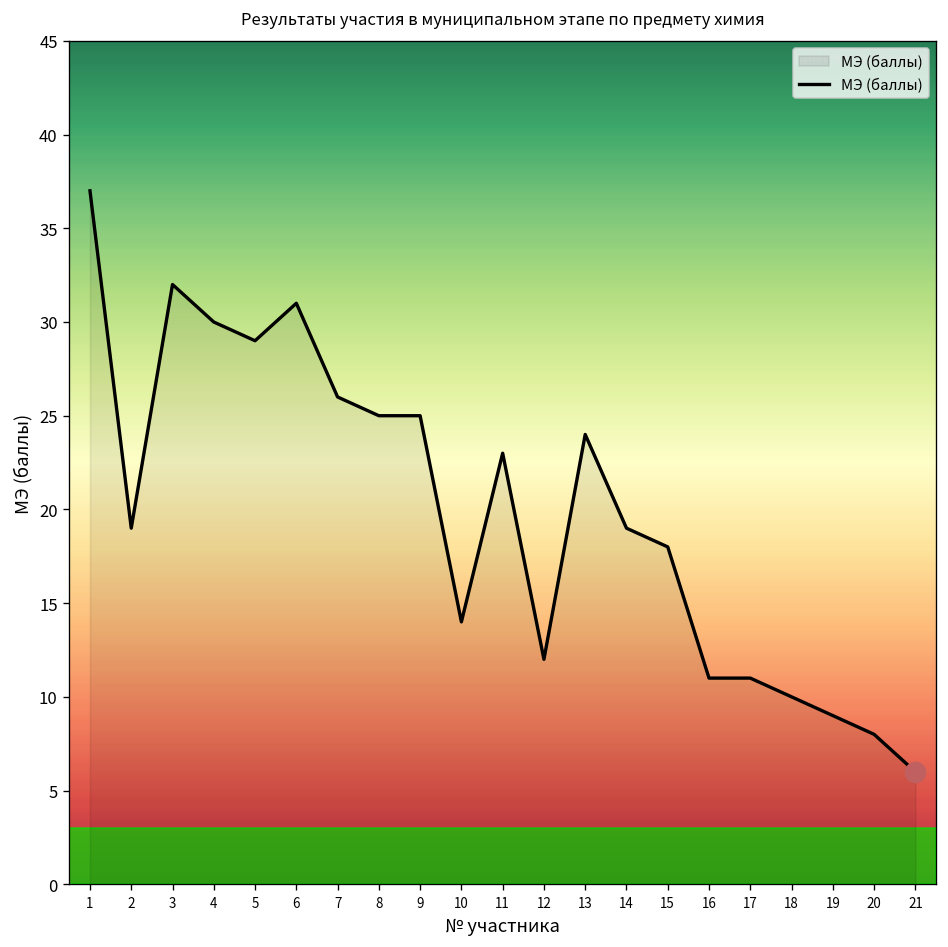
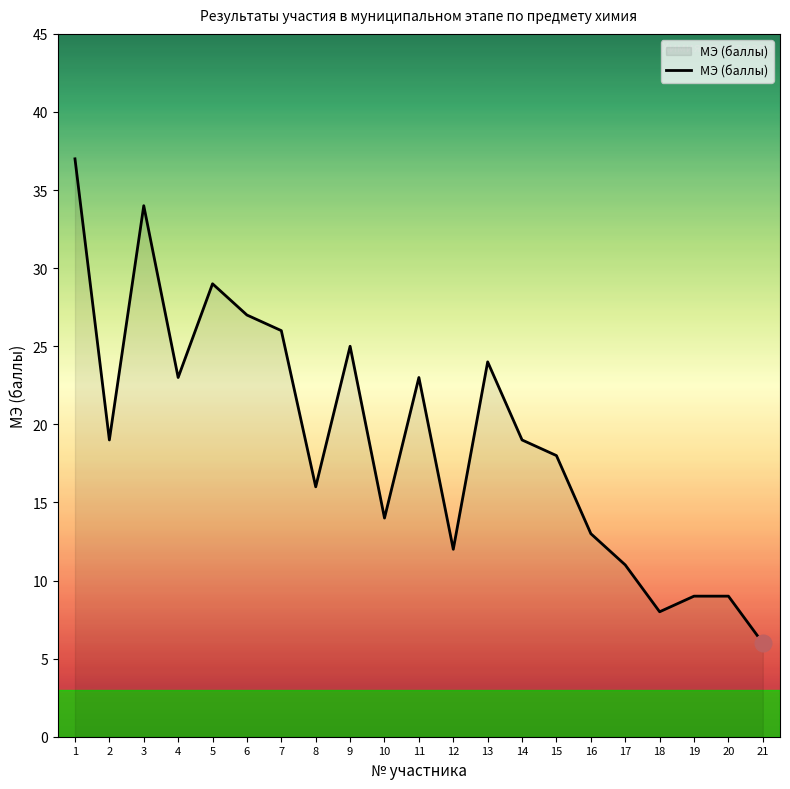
МЭ (баллы), 3: 32 -> 34
МЭ (баллы), 4: 30 -> 23
МЭ (баллы), 6: 31 -> 27
МЭ (баллы), 8: 25 -> 16
МЭ (баллы), 16: 11 -> 13
МЭ (баллы), 18: 10 -> 8
МЭ (баллы), 20: 8 -> 9
